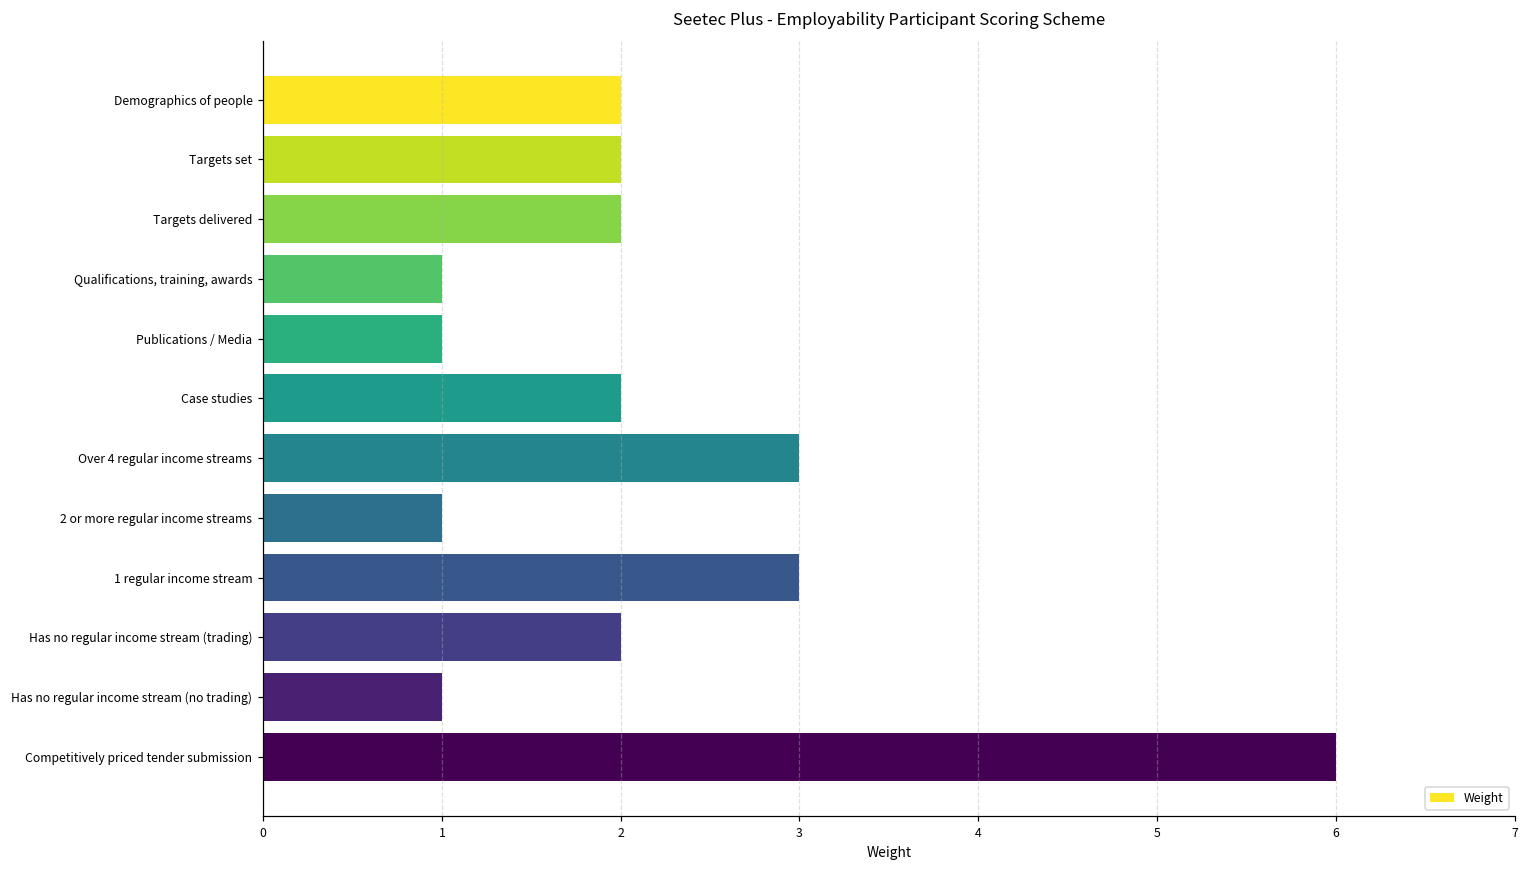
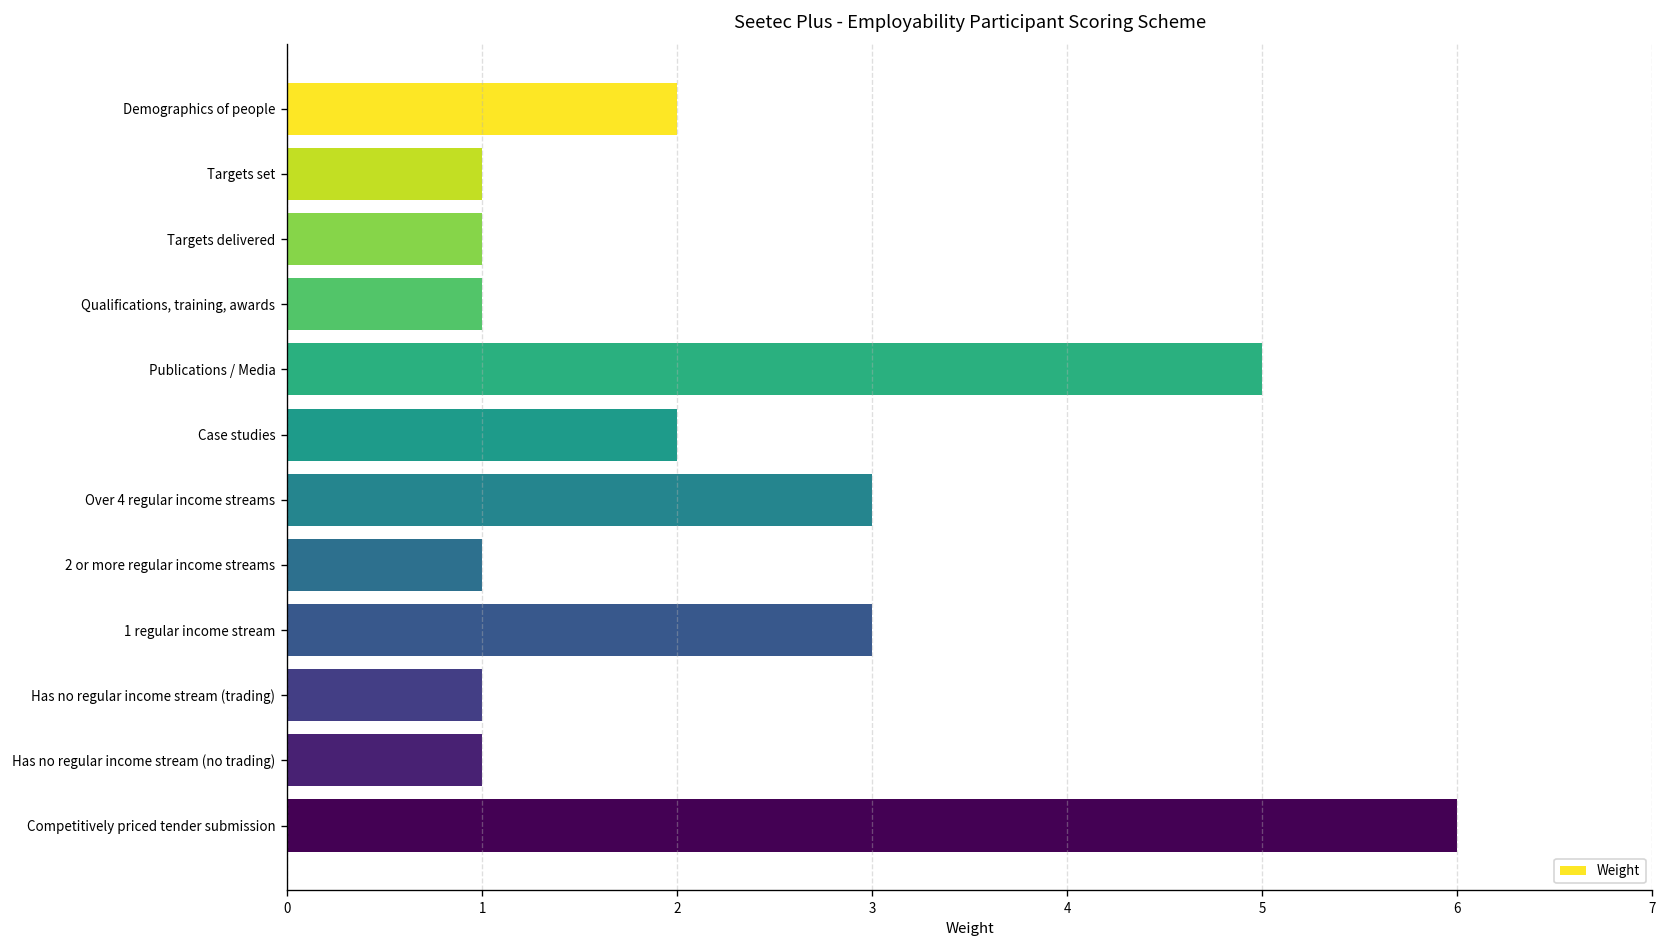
Targets set: 2 -> 1
Targets delivered: 2 -> 1
Publications / Media: 1 -> 5
Has no regular income stream (trading): 2 -> 1
